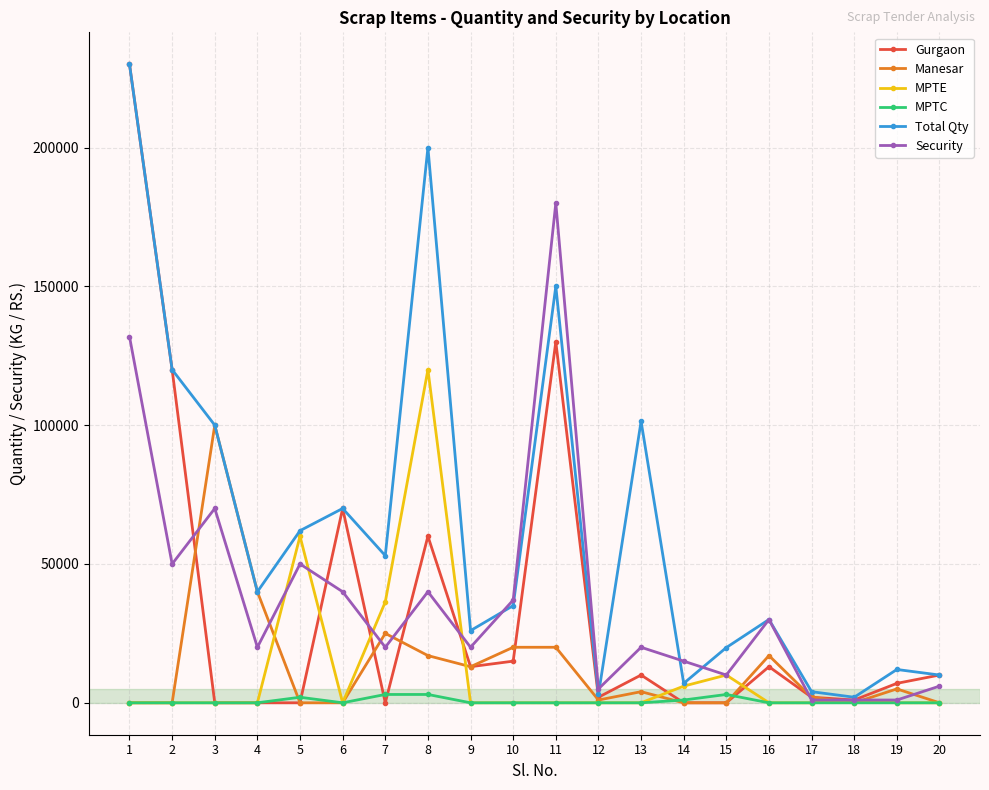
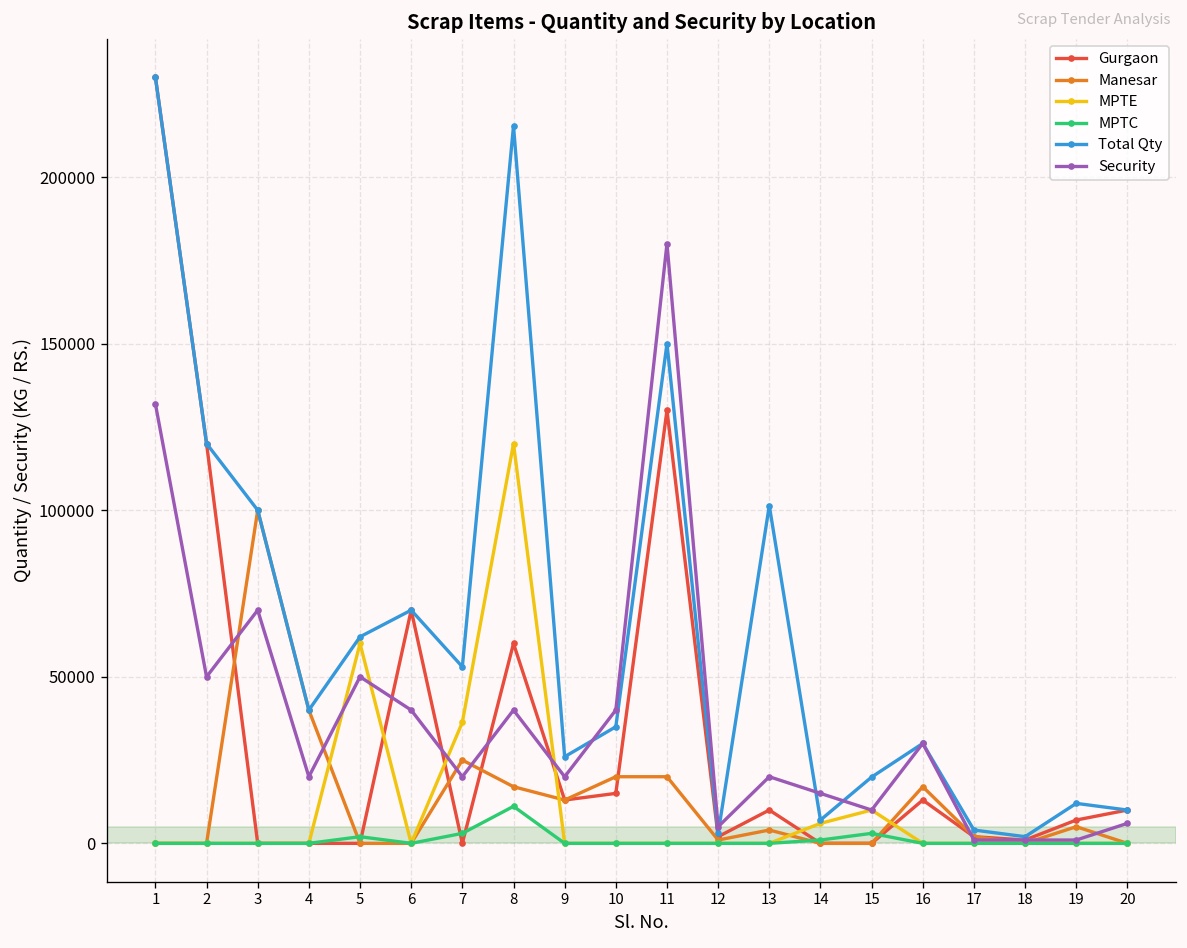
MPTC, 8: 3000 -> 11000
Total Qty, 8: 200000 -> 215000
Security, 10: 37000 -> 40000
